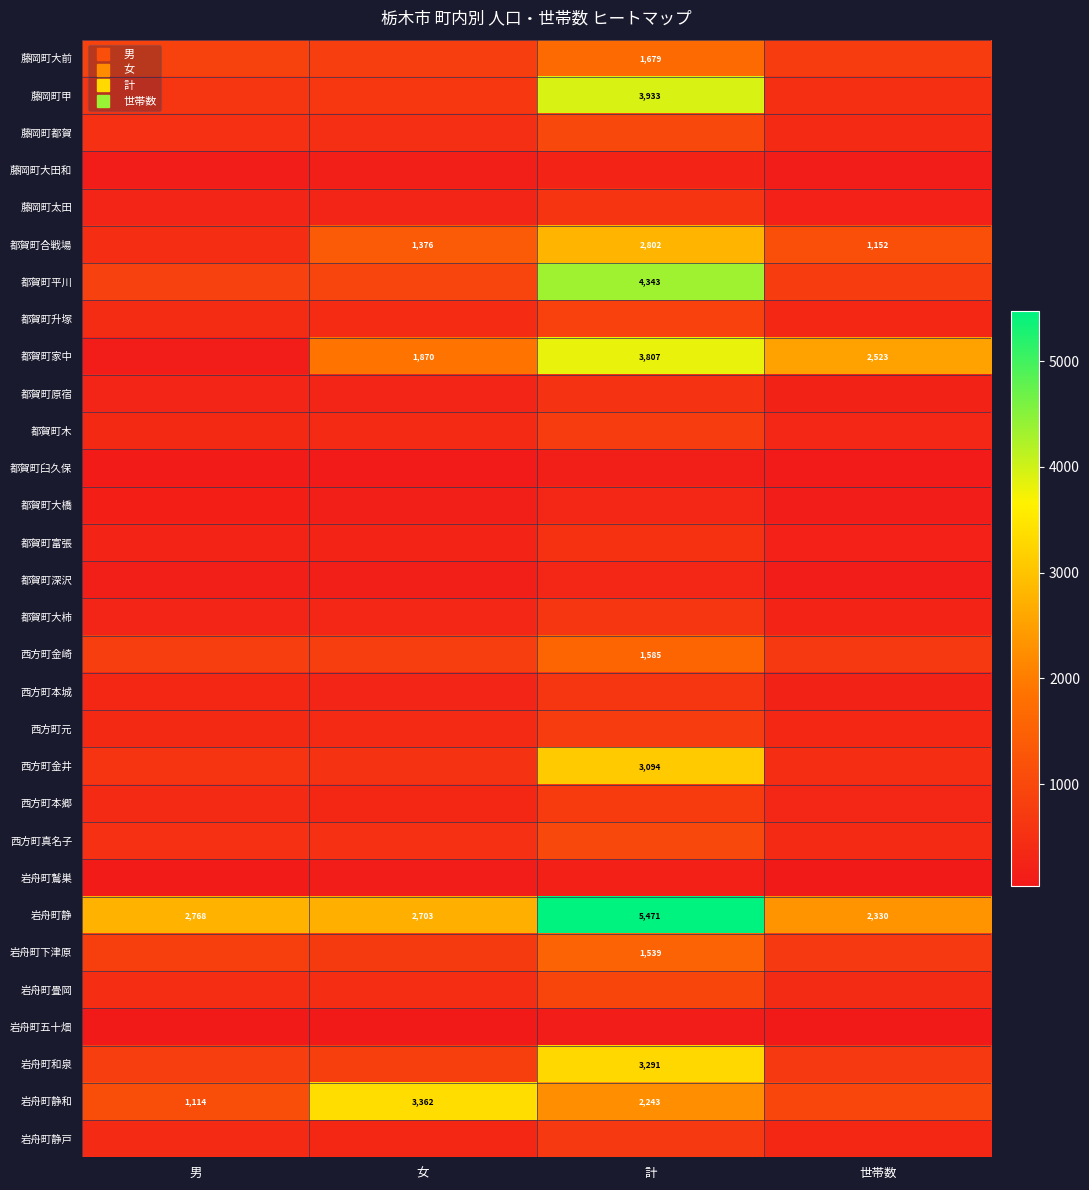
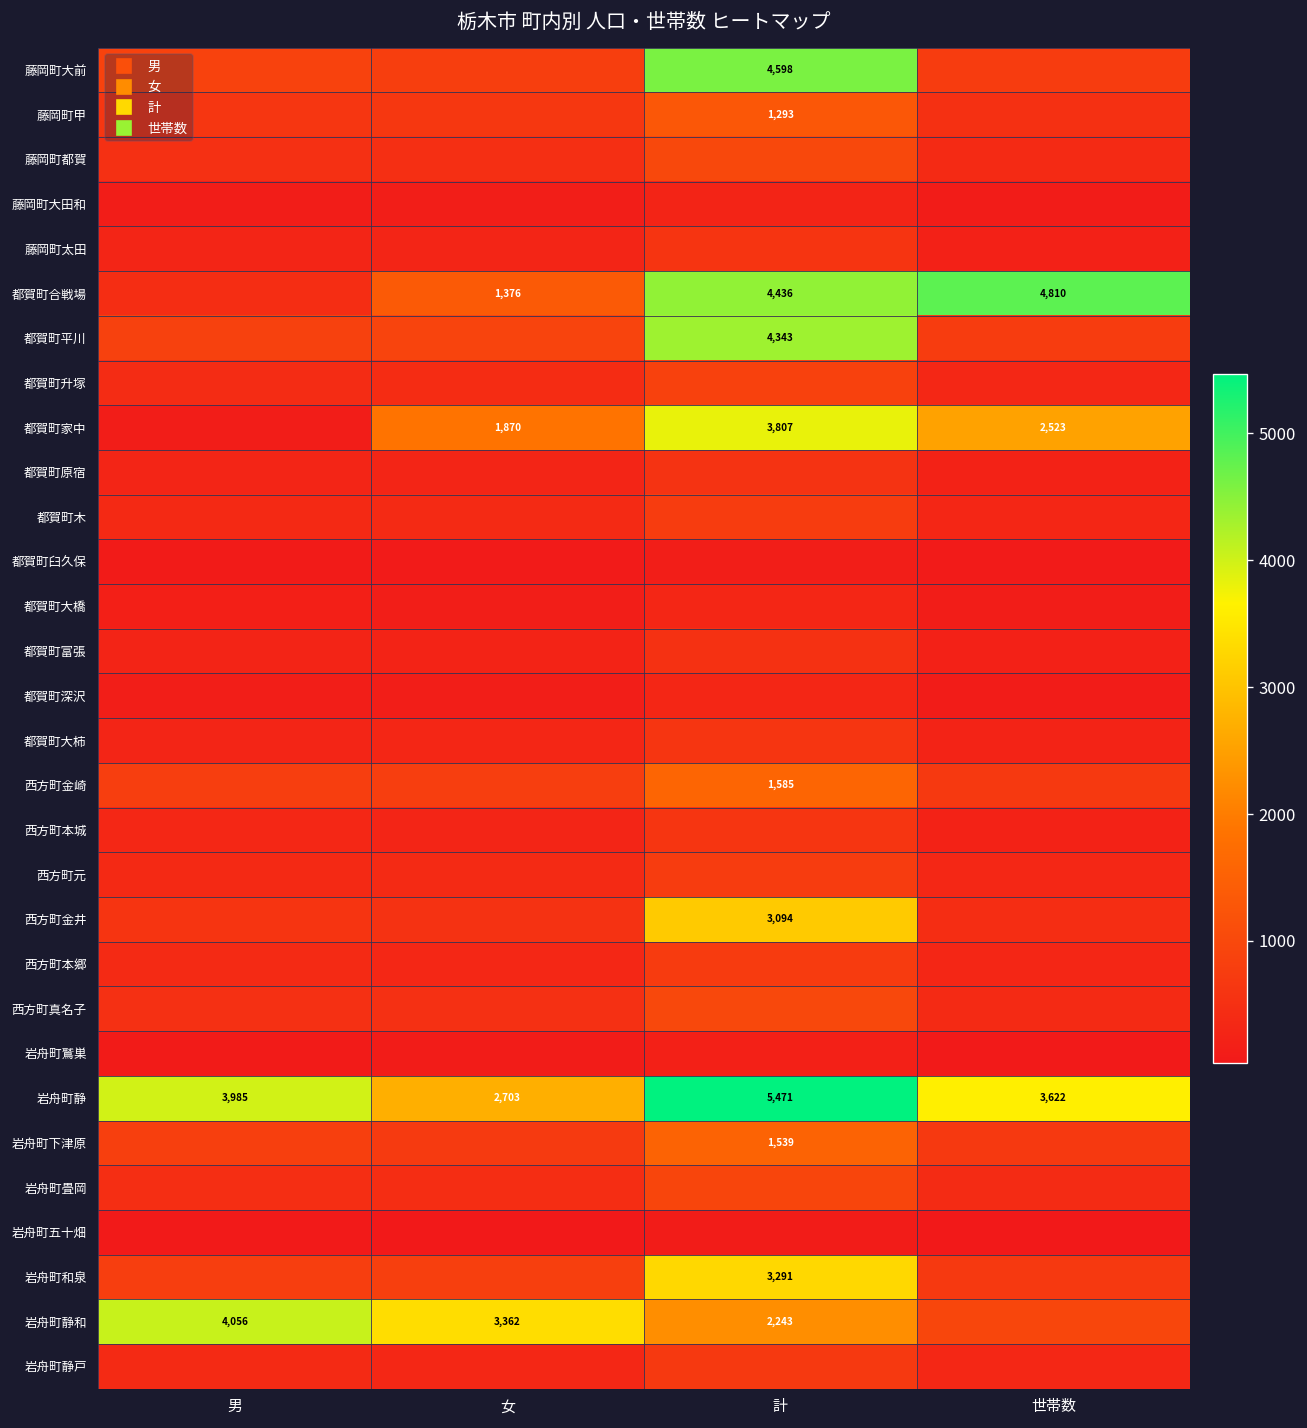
藤岡町大前, 計: 1,679 -> 4,598
藤岡町甲, 計: 3,933 -> 1,293
都賀町合戦場, 計: 2,802 -> 4,436
都賀町合戦場, 世帯数: 1,152 -> 4,810
岩舟町静, 男: 2,768 -> 3,985
岩舟町静, 世帯数: 2,330 -> 3,622
岩舟町静和, 男: 1,114 -> 4,056
